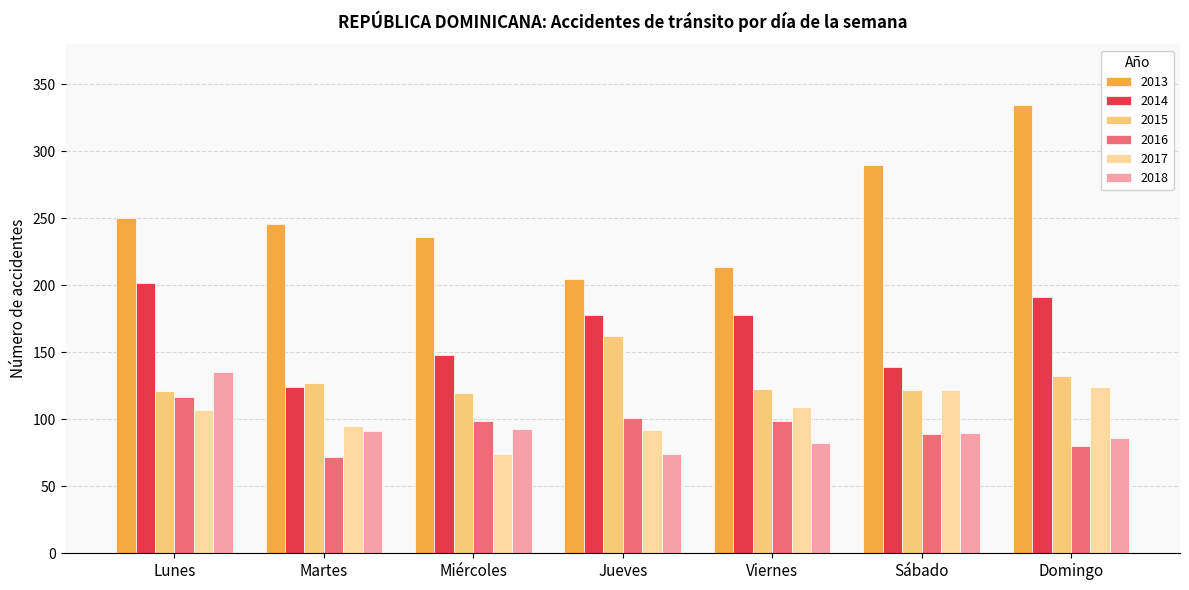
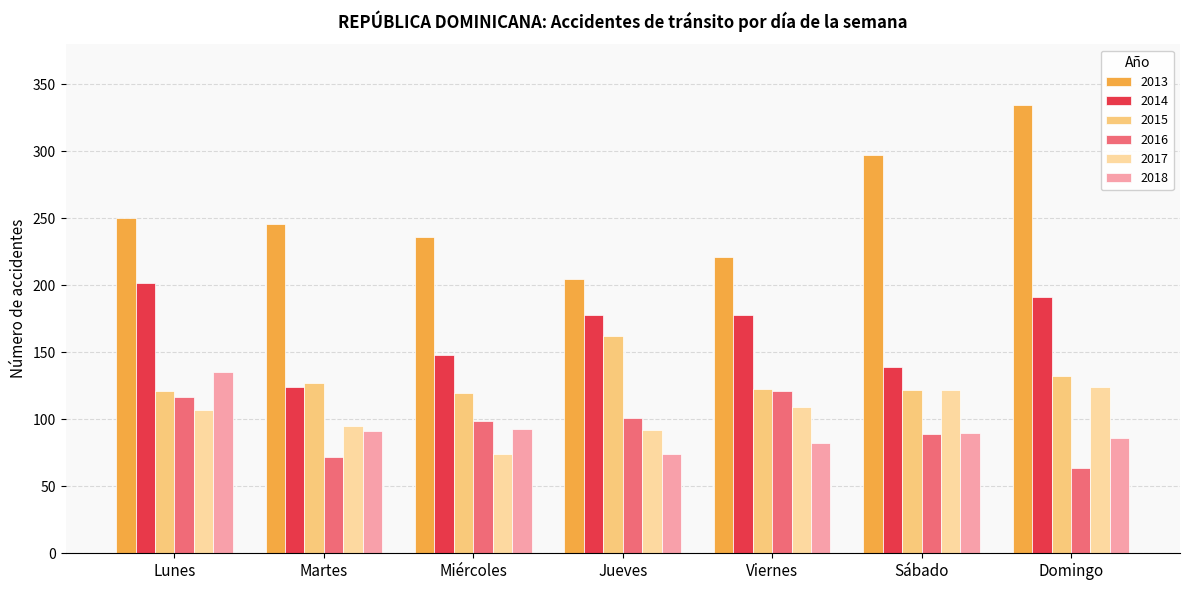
2013, Viernes: 214 -> 221
2016, Viernes: 99 -> 121
2013, Sábado: 290 -> 297
2016, Domingo: 80 -> 64
